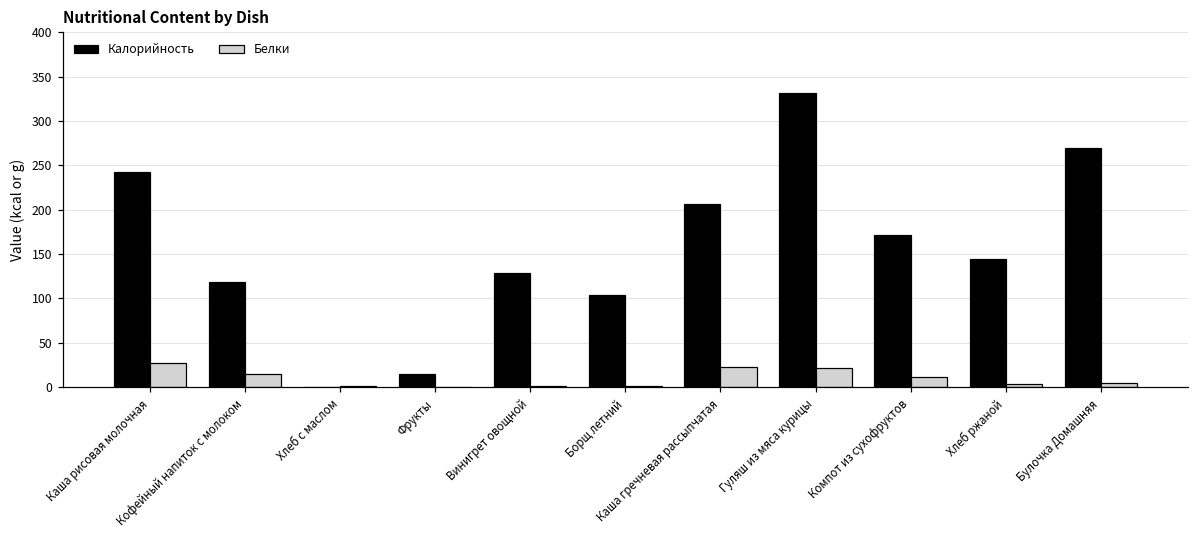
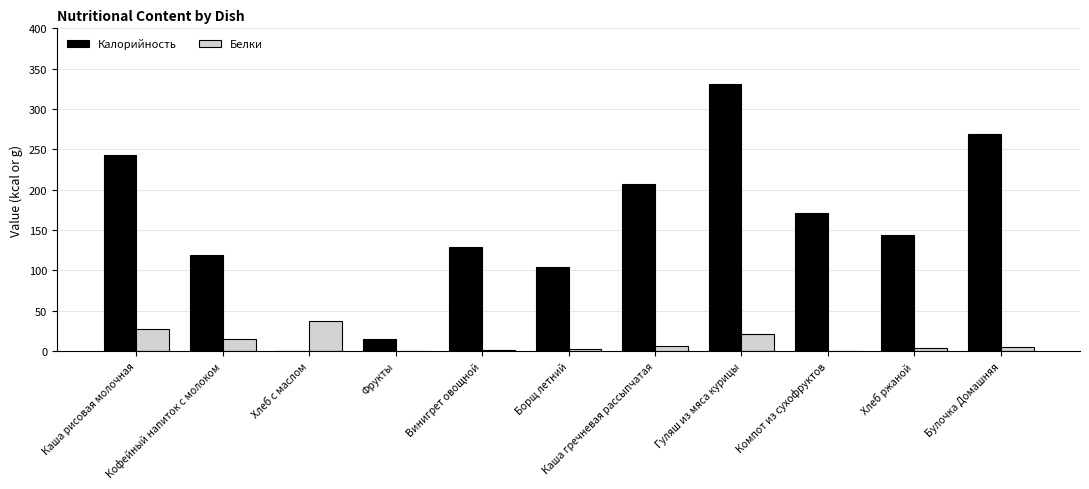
Белки, Хлеб с маслом: 0 -> 40
Белки, Каша гречневая рассыпчатая: 20 -> 10
Белки, Компот из сухофруктов: 10 -> 0
